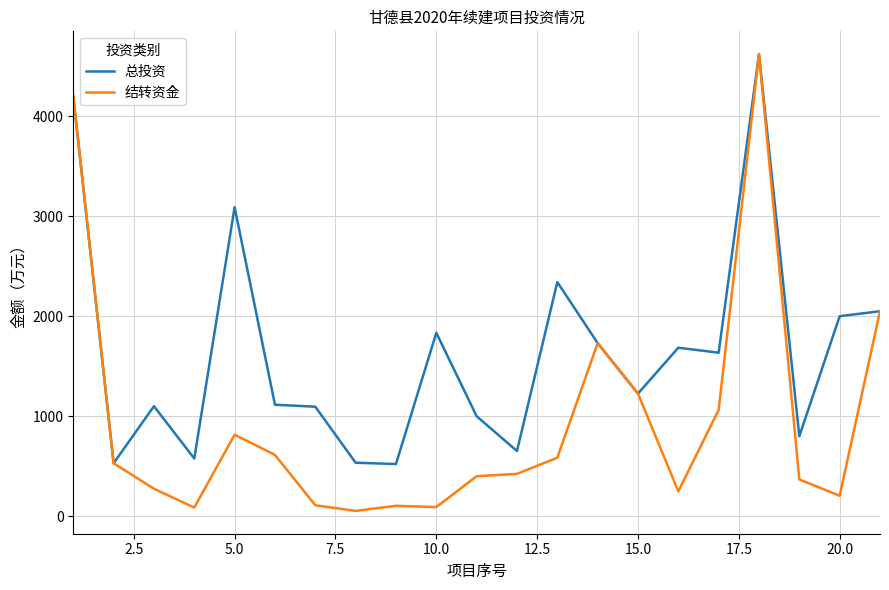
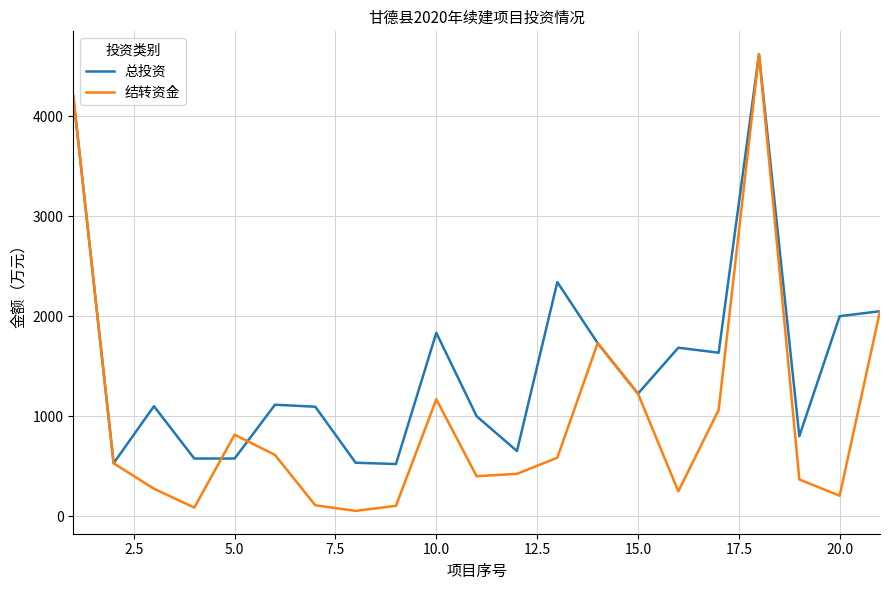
总投资, 5.0: 3090 -> 580
结转资金, 10.0: 90 -> 1170
